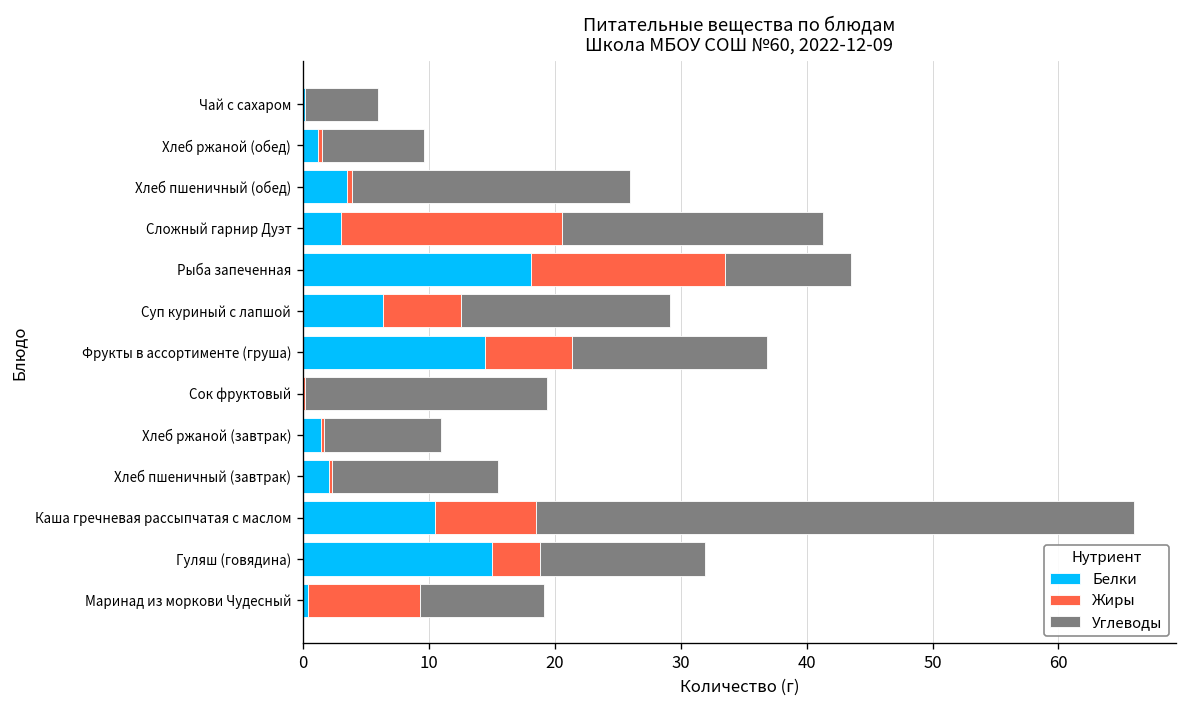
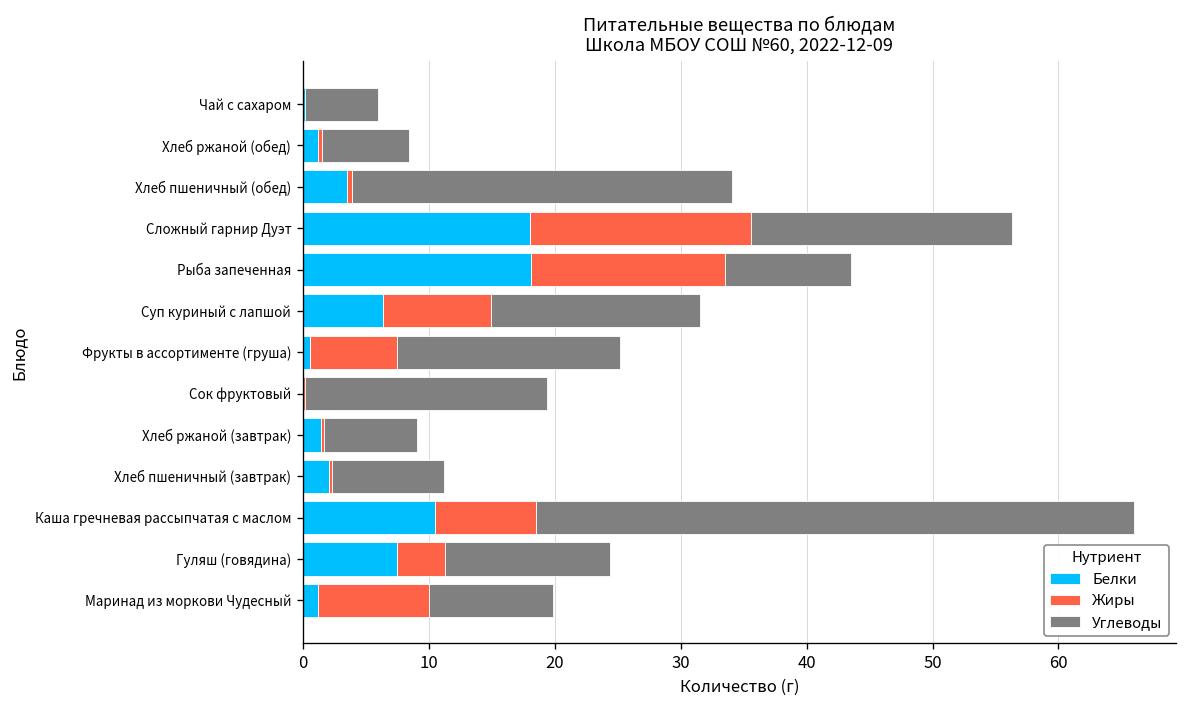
Углеводы, Хлеб ржаной (обед): 8.1 -> 6.9
Углеводы, Хлеб пшеничный (обед): 22.1 -> 30.2
Белки, Сложный гарнир Дуэт: 3 -> 18
Жиры, Суп куриный с лапшой: 6.2 -> 8.6
Белки, Фрукты в ассортименте (груша): 14.5 -> 0.6
Углеводы, Фрукты в ассортименте (груша): 15.5 -> 17.7
Углеводы, Хлеб ржаной (завтрак): 9.3 -> 7.4
Углеводы, Хлеб пшеничный (завтрак): 13.2 -> 8.9
Белки, Гуляш (говядина): 15.0 -> 7.5
Белки, Маринад из моркови Чудесный: 0.4 -> 1.2
